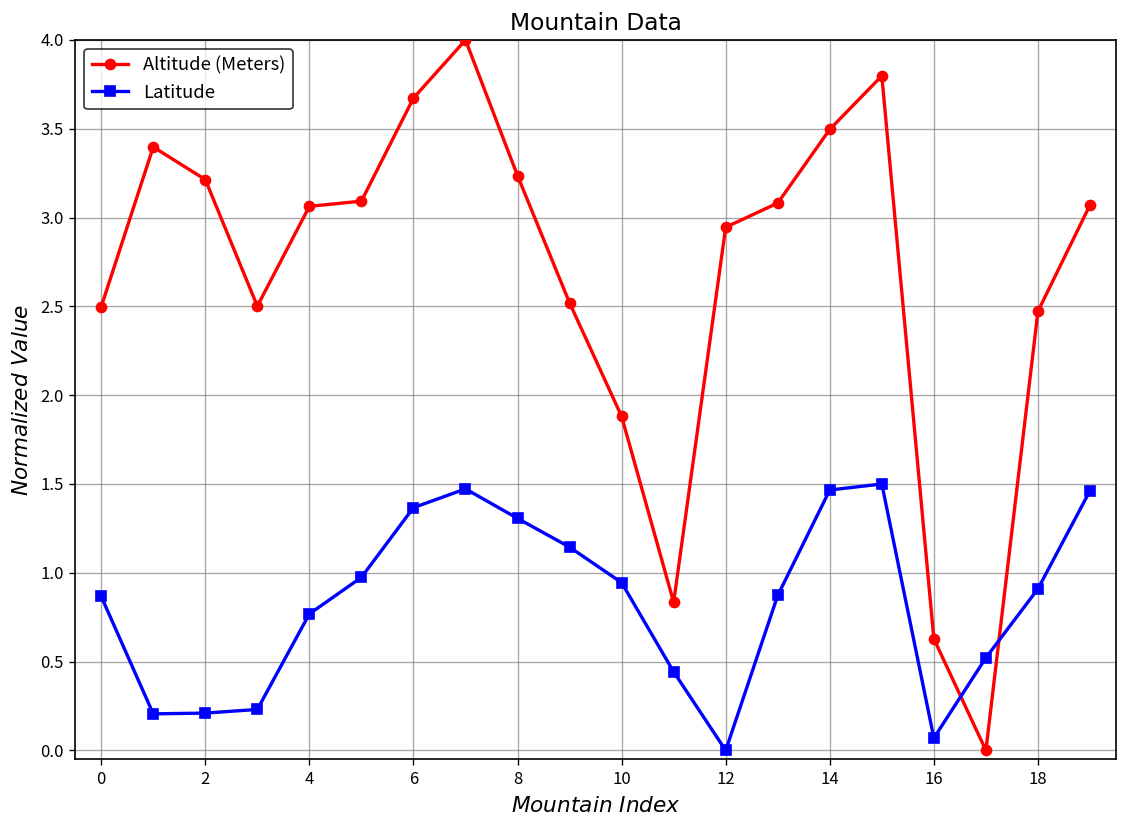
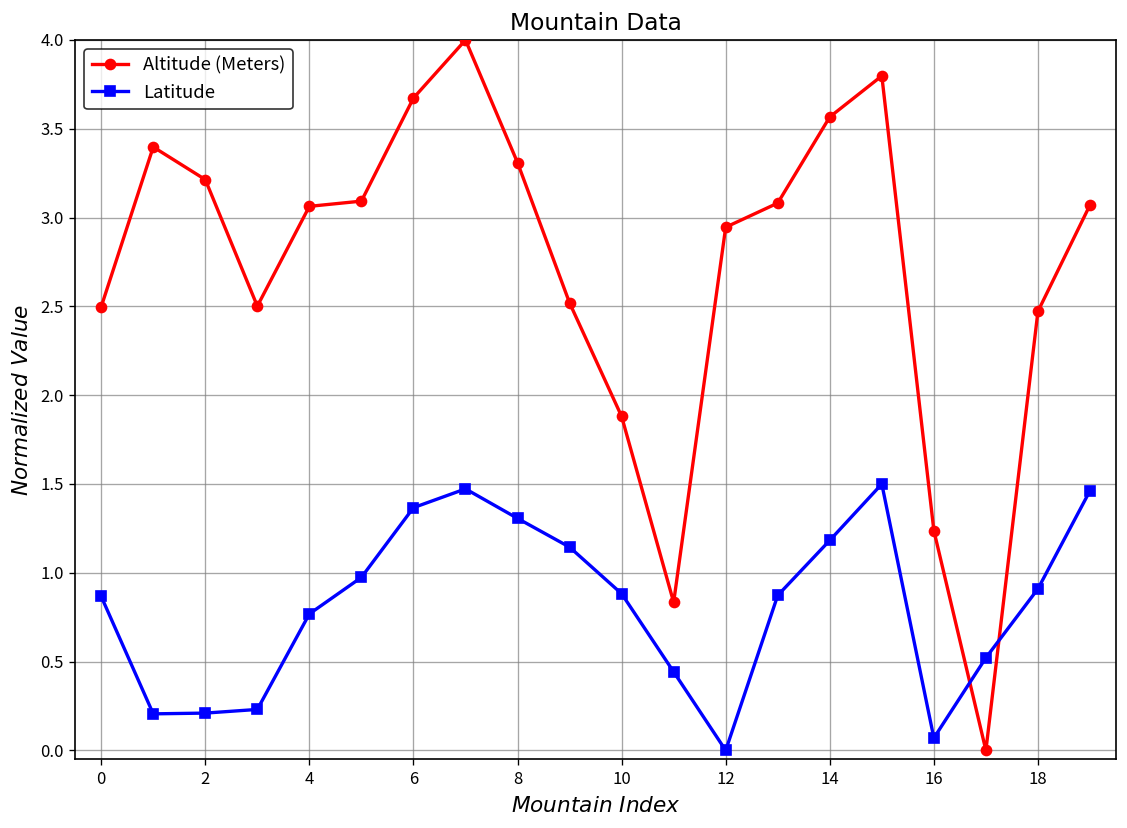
Altitude (Meters), 8: 3.24 -> 3.31
Latitude, 10: 0.94 -> 0.88
Altitude (Meters), 14: 3.50 -> 3.57
Latitude, 14: 1.47 -> 1.18
Altitude (Meters), 16: 0.63 -> 1.24
